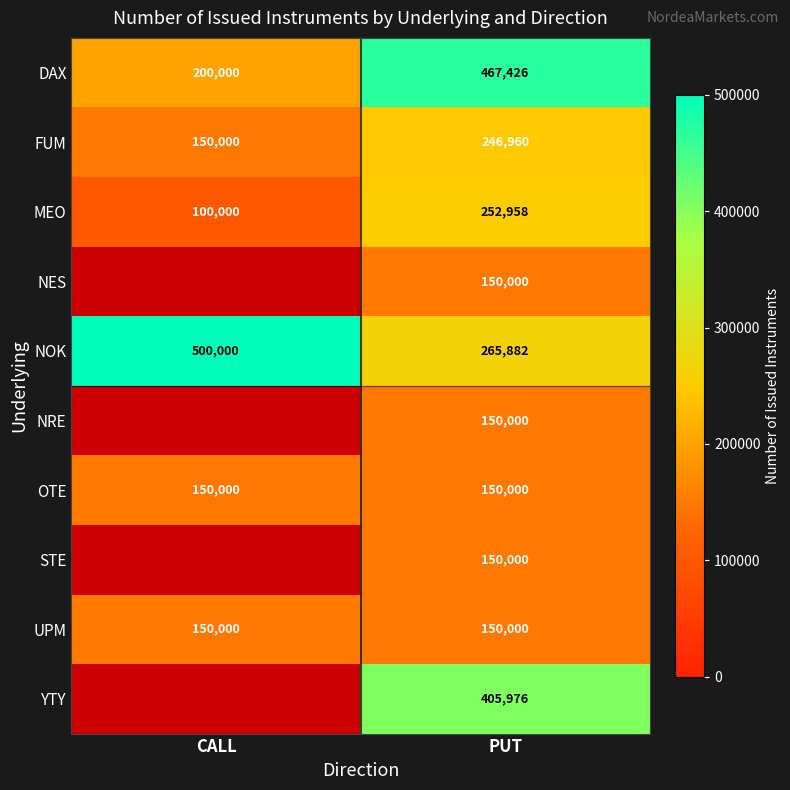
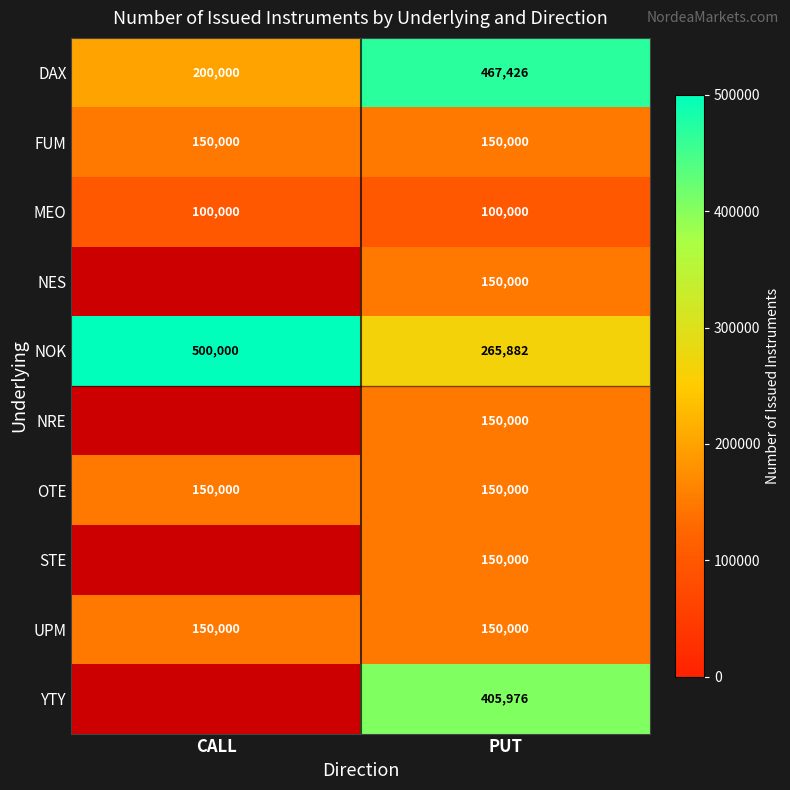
FUM, PUT: 246,960 -> 150,000
MEO, PUT: 252,958 -> 100,000
